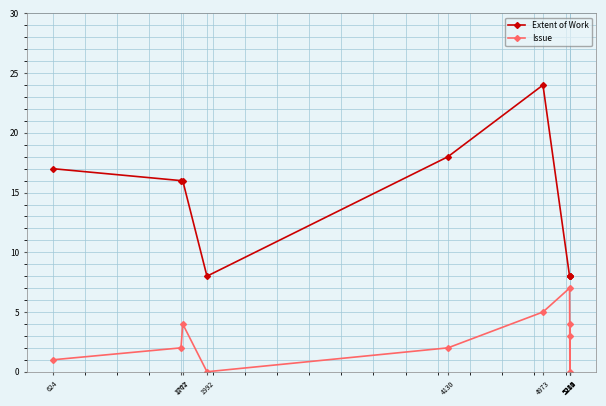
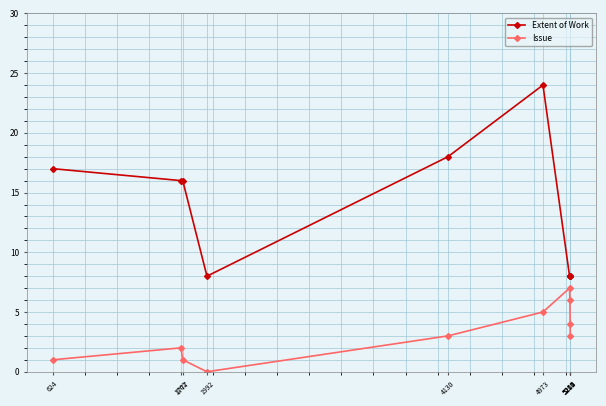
Issue, 1777: 4 -> 1
Issue, 4130: 2 -> 3
Issue, 5212: 0 -> 6
